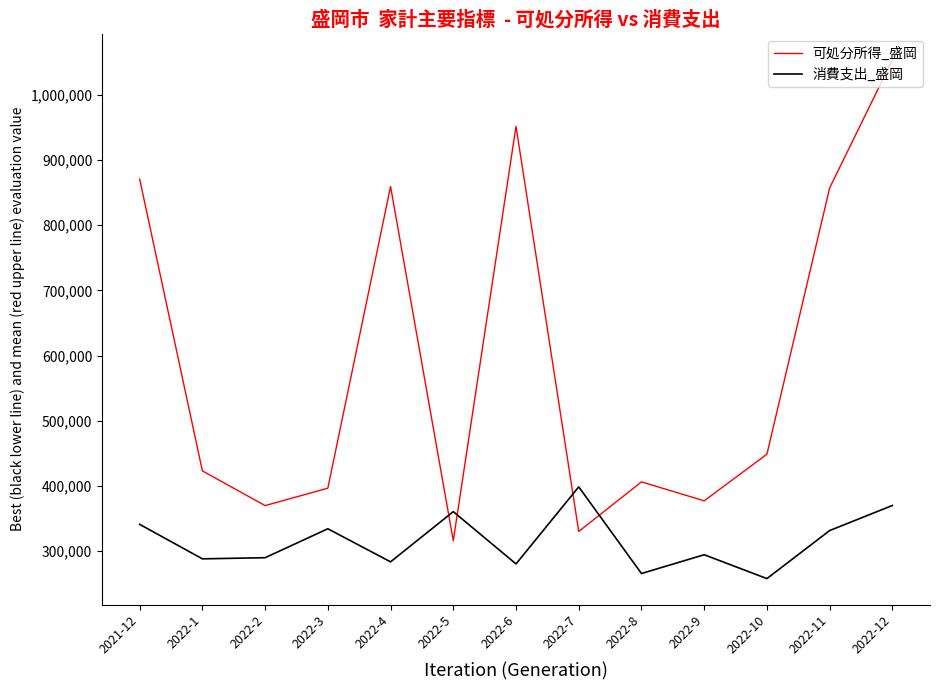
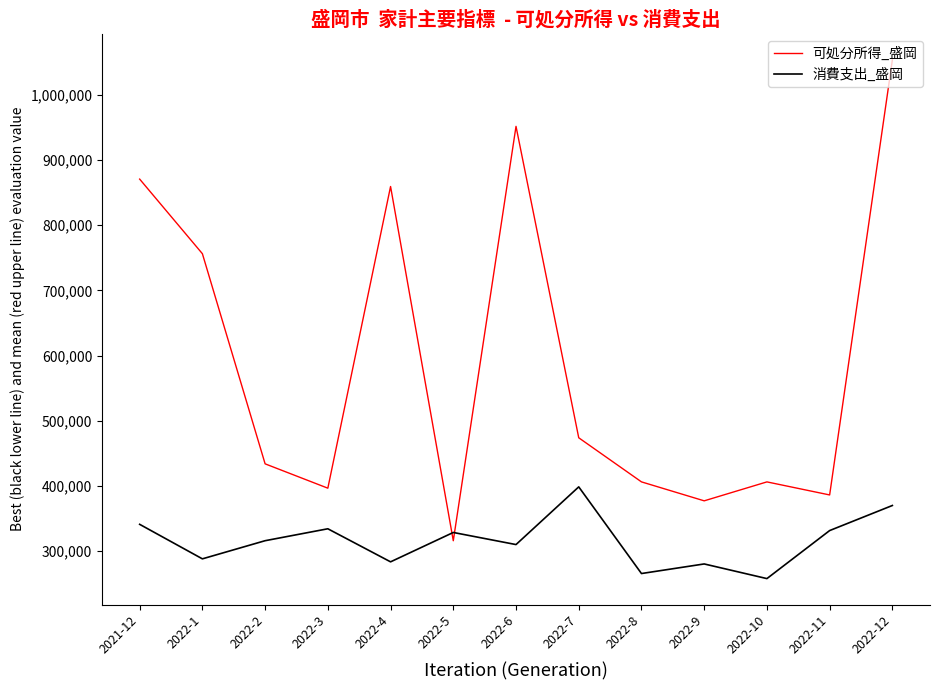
可処分所得_盛岡, 2022-1: 420,000 -> 760,000
可処分所得_盛岡, 2022-2: 370,000 -> 430,000
消費支出_盛岡, 2022-2: 290,000 -> 320,000
消費支出_盛岡, 2022-5: 360,000 -> 330,000
消費支出_盛岡, 2022-6: 280,000 -> 310,000
可処分所得_盛岡, 2022-7: 330,000 -> 470,000
消費支出_盛岡, 2022-9: 290,000 -> 280,000
可処分所得_盛岡, 2022-10: 450,000 -> 410,000
可処分所得_盛岡, 2022-11: 860,000 -> 390,000
